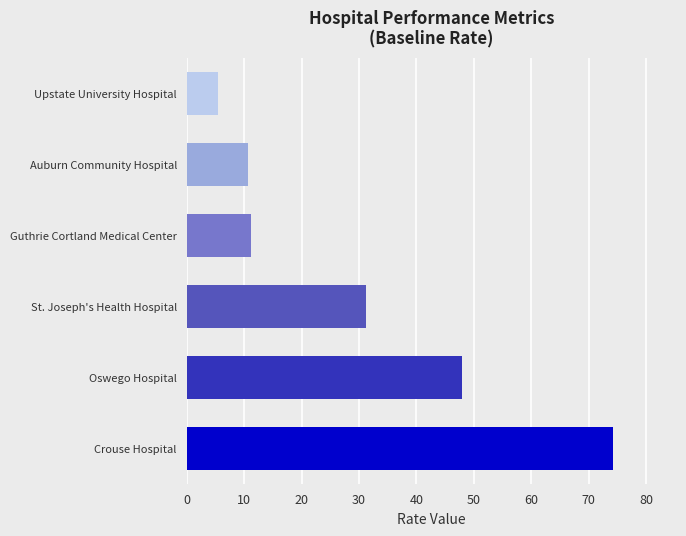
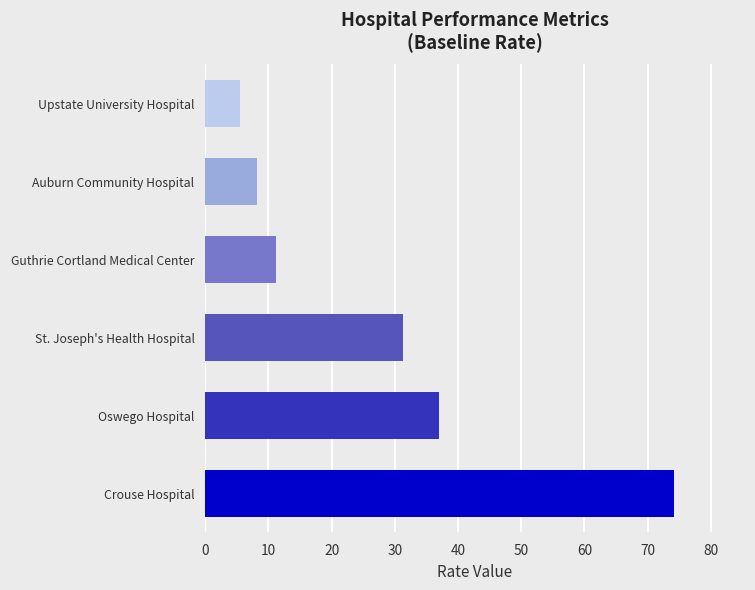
Auburn Community Hospital: 11 -> 8
Oswego Hospital: 48 -> 37
